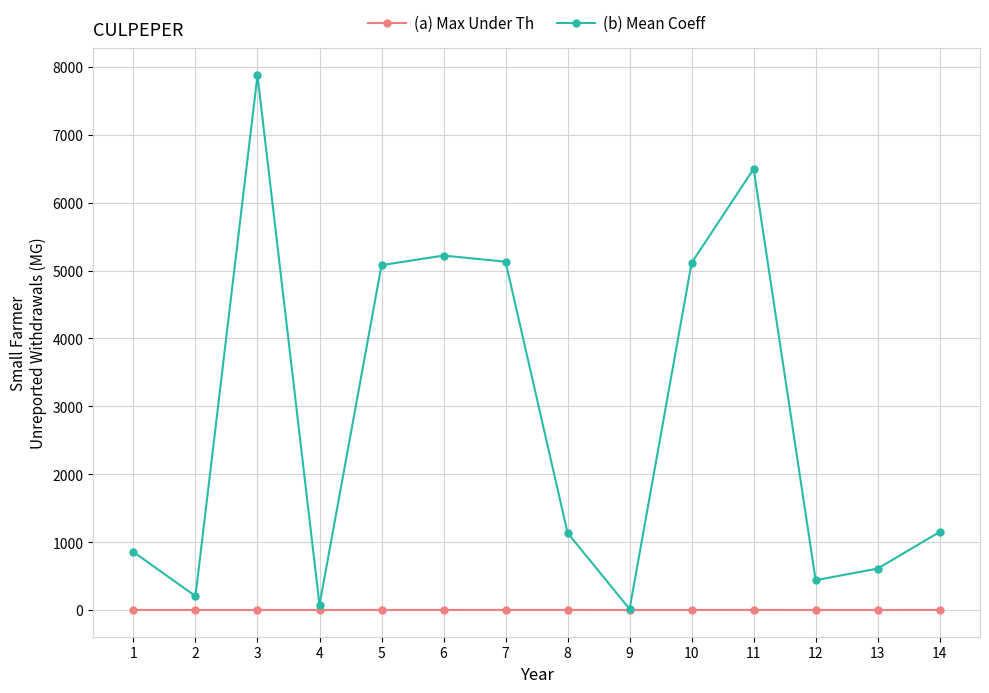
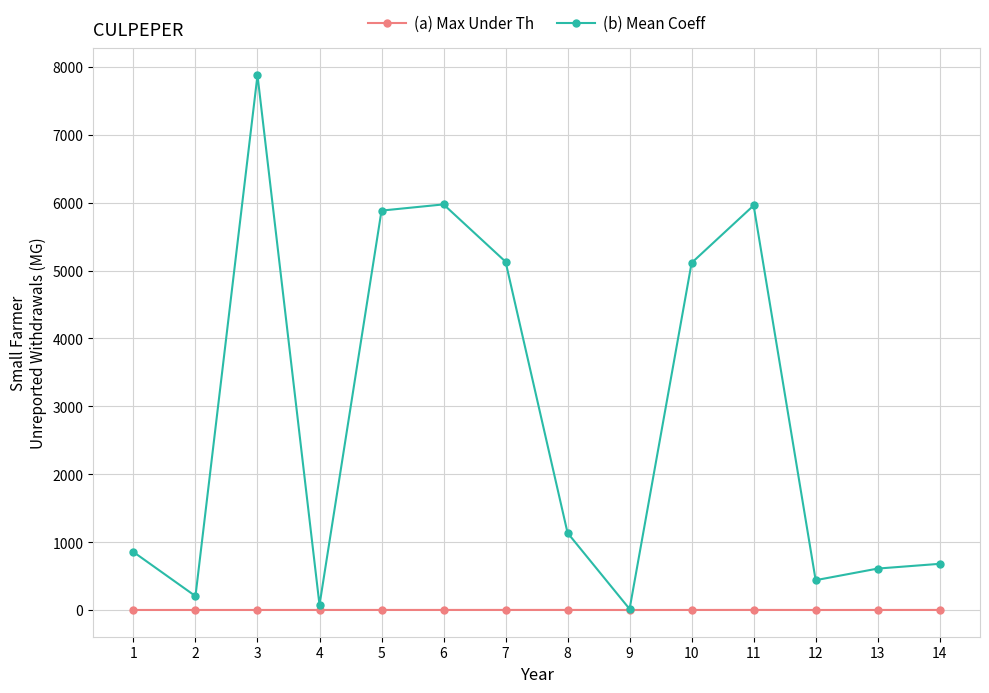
(b) Mean Coeff, 5: 5100 -> 5900
(b) Mean Coeff, 6: 5200 -> 6000
(b) Mean Coeff, 11: 6500 -> 6000
(b) Mean Coeff, 14: 1100 -> 700
